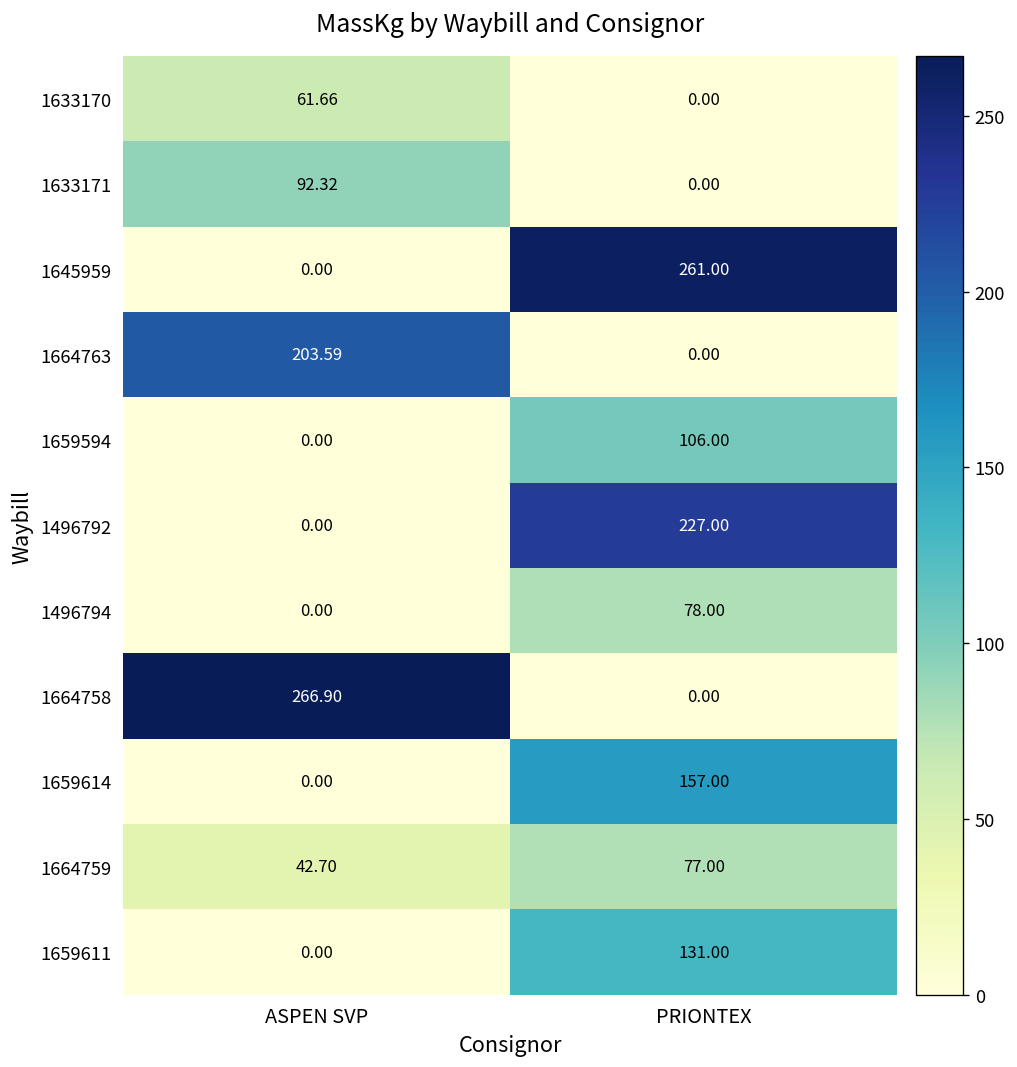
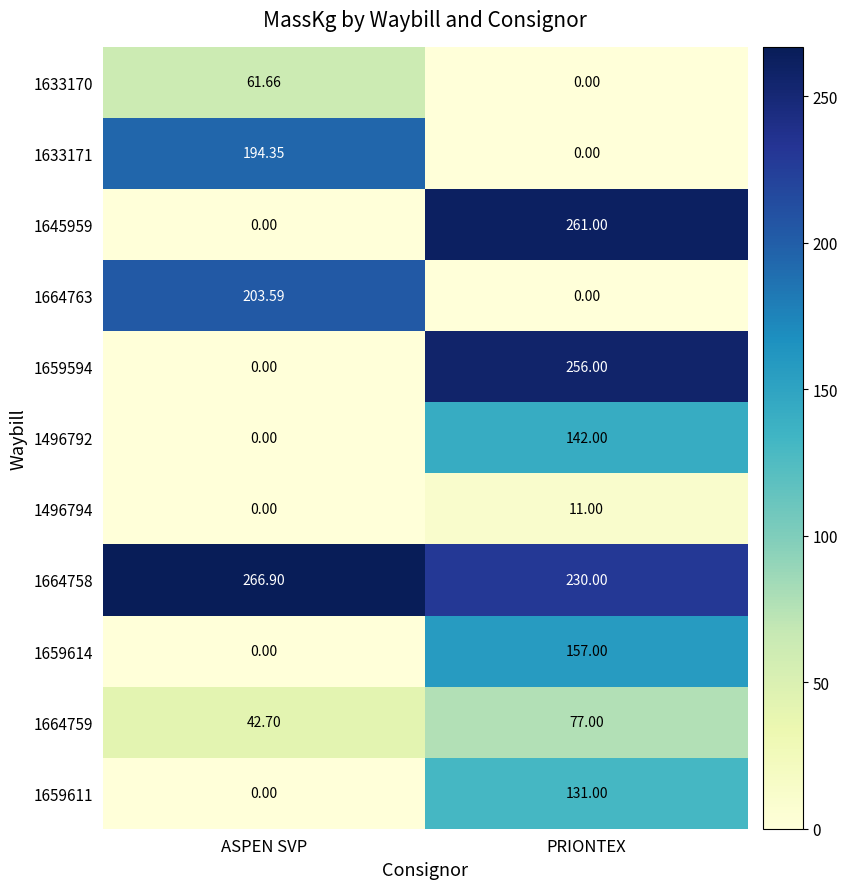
1633171, ASPEN SVP: 92.32 -> 194.35
1659594, PRIONTEX: 106.00 -> 256.00
1496792, PRIONTEX: 227.00 -> 142.00
1496794, PRIONTEX: 78.00 -> 11.00
1664758, PRIONTEX: 0.00 -> 230.00
